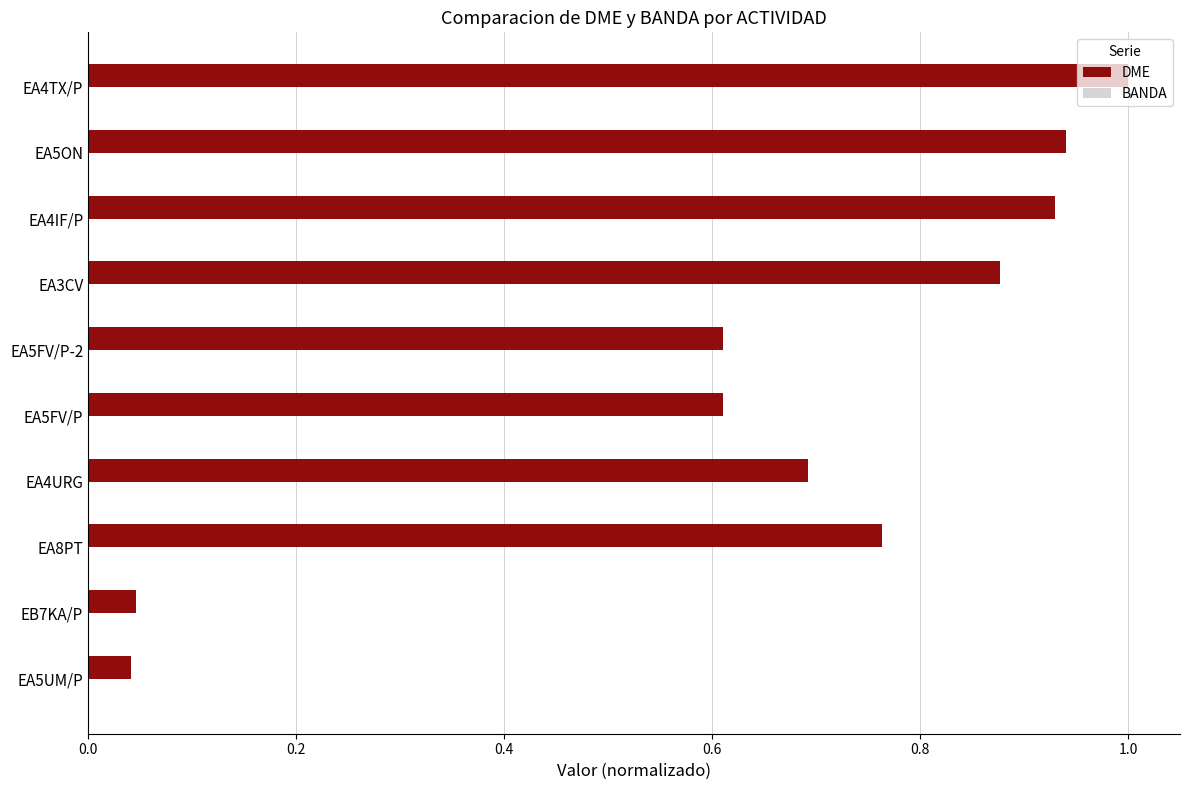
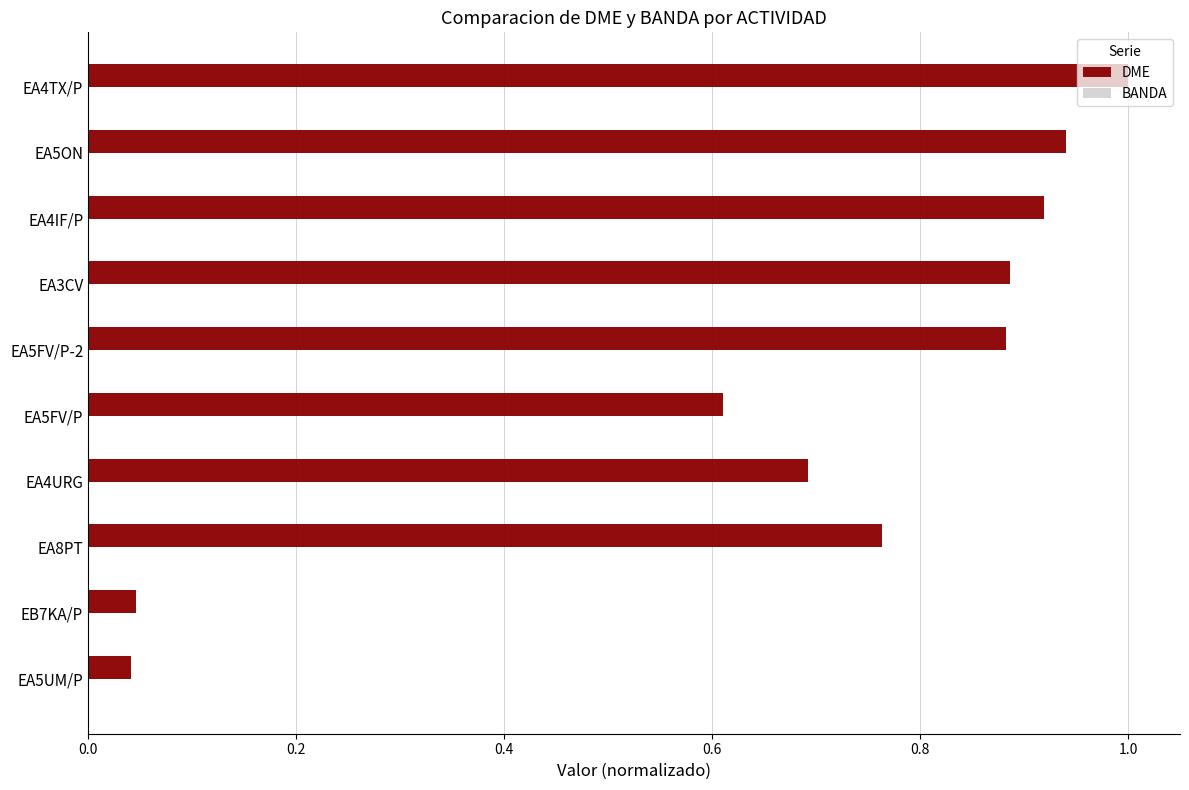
DME, EA4IF/P: 0.930 -> 0.920
DME, EA3CV: 0.877 -> 0.887
DME, EA5FV/P-2: 0.611 -> 0.883
